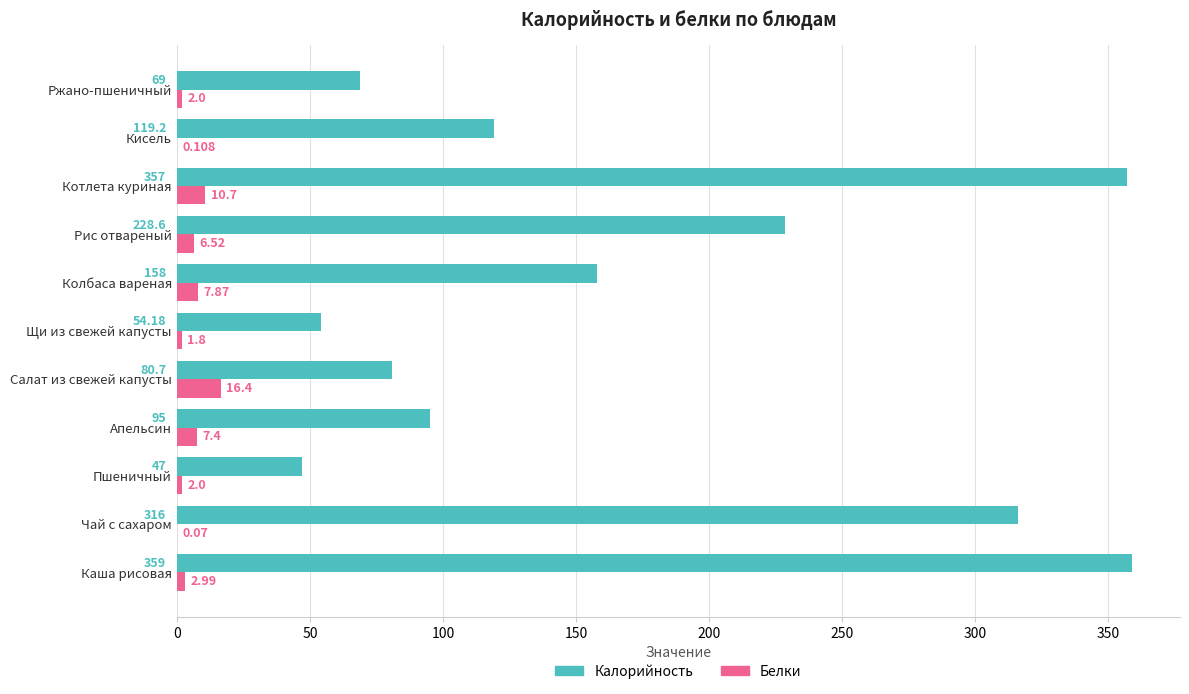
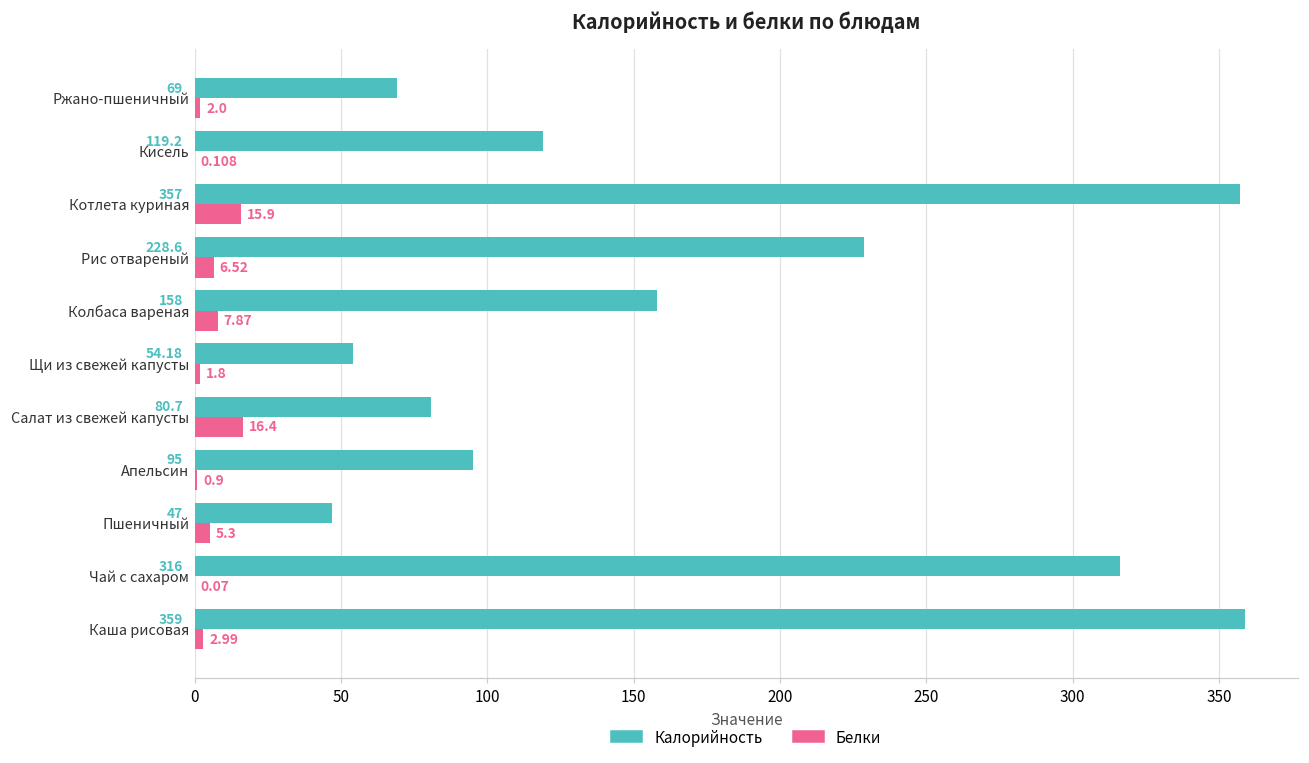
Белки, Котлета куриная: 10.7 -> 15.9
Белки, Апельсин: 7.4 -> 0.9
Белки, Пшеничный: 2.0 -> 5.3
